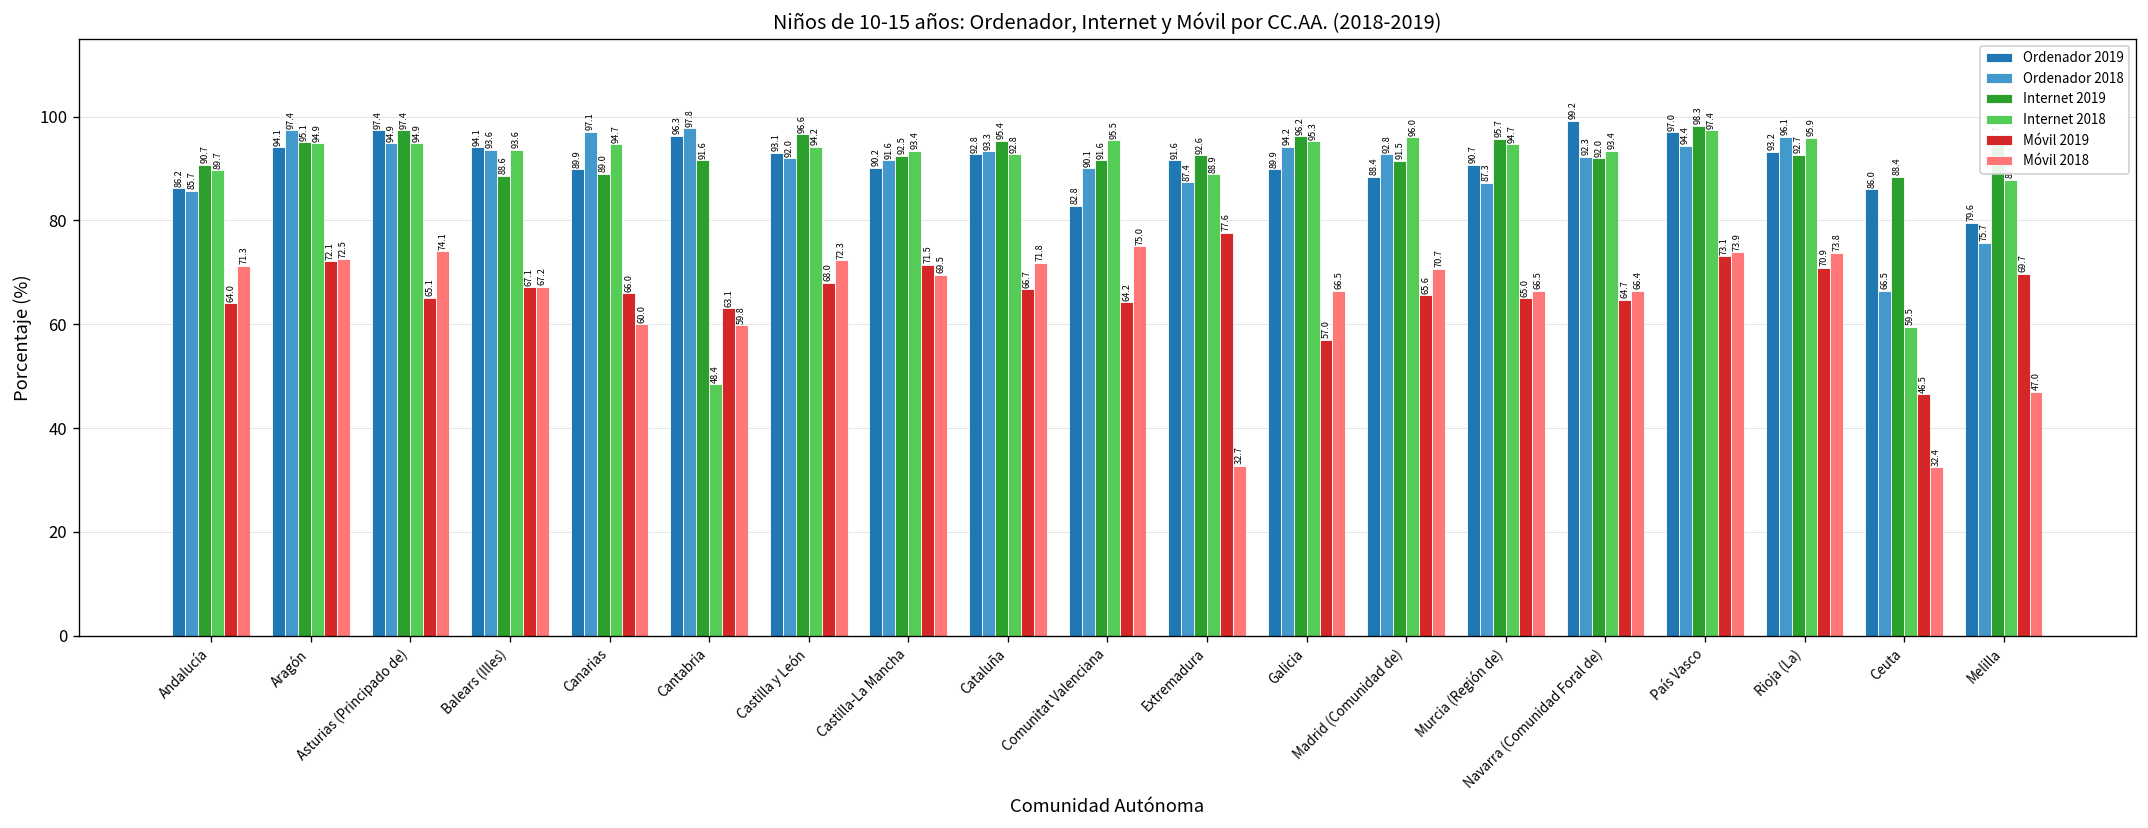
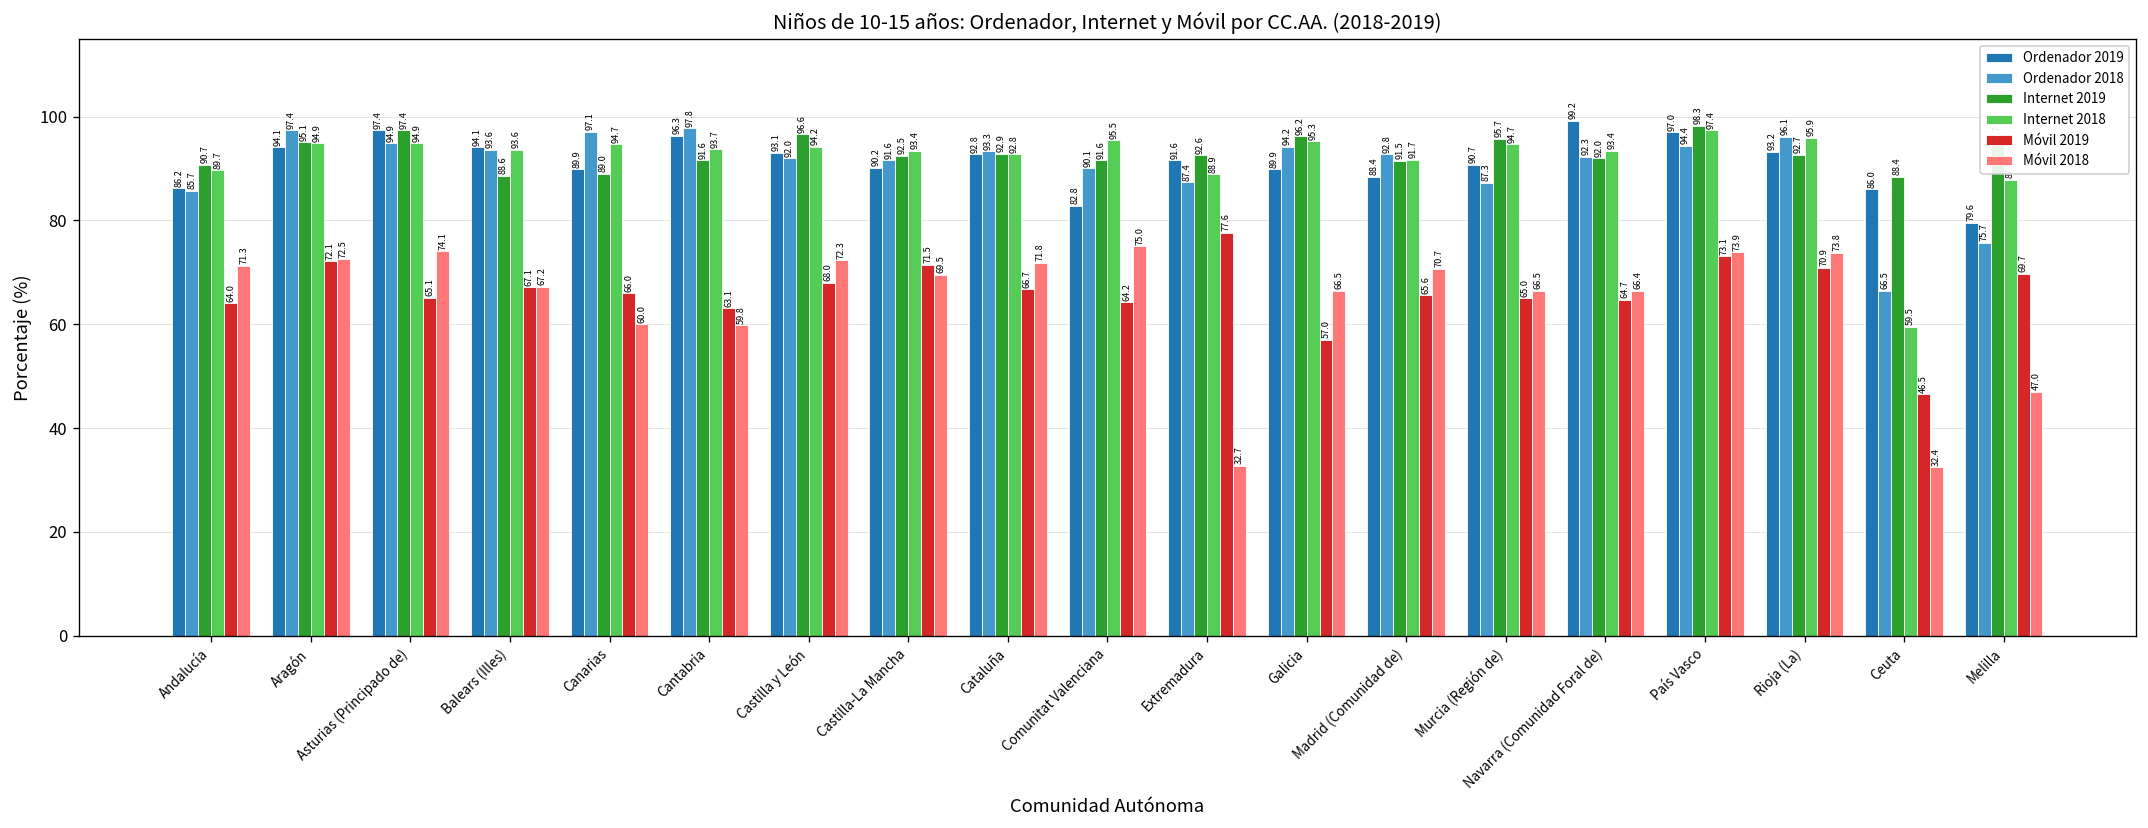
Internet 2018, Cantabria: 48.4 -> 93.7
Internet 2019, Cataluña: 95.4 -> 92.9
Internet 2018, Madrid (Comunidad de): 96.0 -> 91.7
